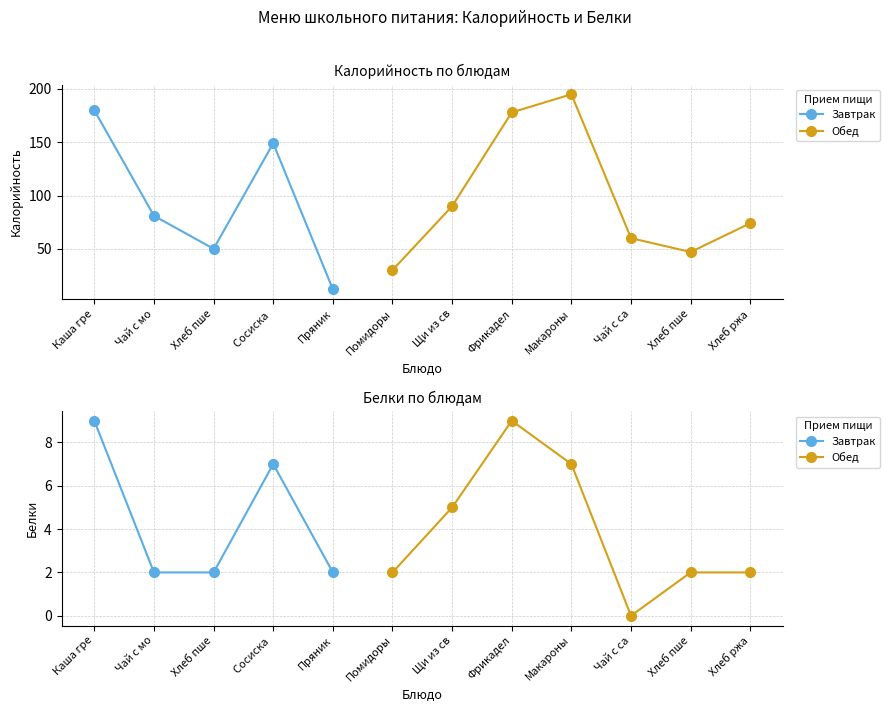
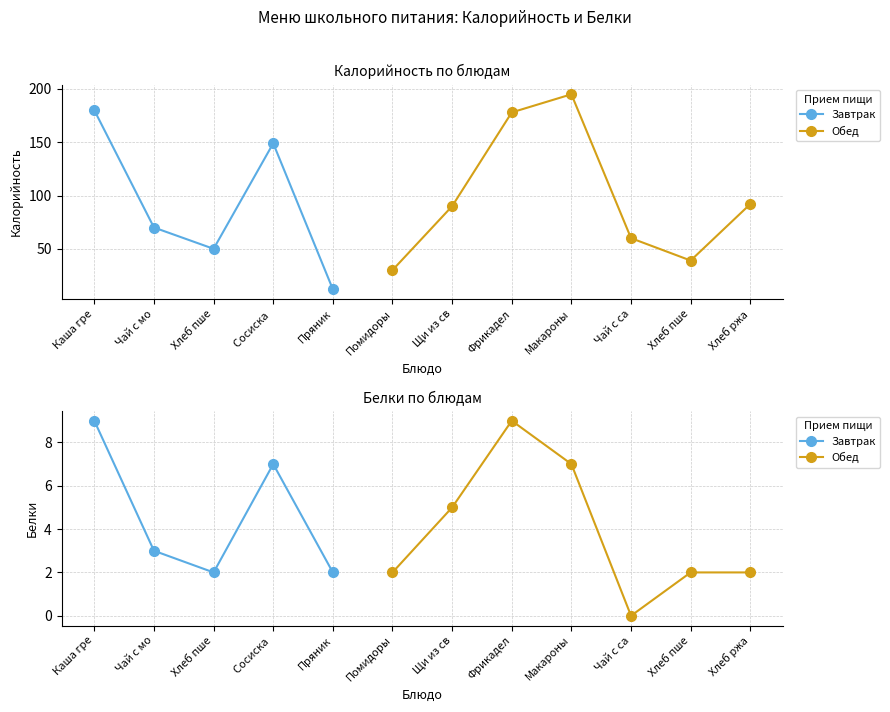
Калорийность по блюдам, Завтрак, Чай с мо: 81 -> 70
Калорийность по блюдам, Обед, Хлеб пше: 47 -> 39
Калорийность по блюдам, Обед, Хлеб ржа: 74 -> 92
Белки по блюдам, Завтрак, Чай с мо: 2 -> 3
